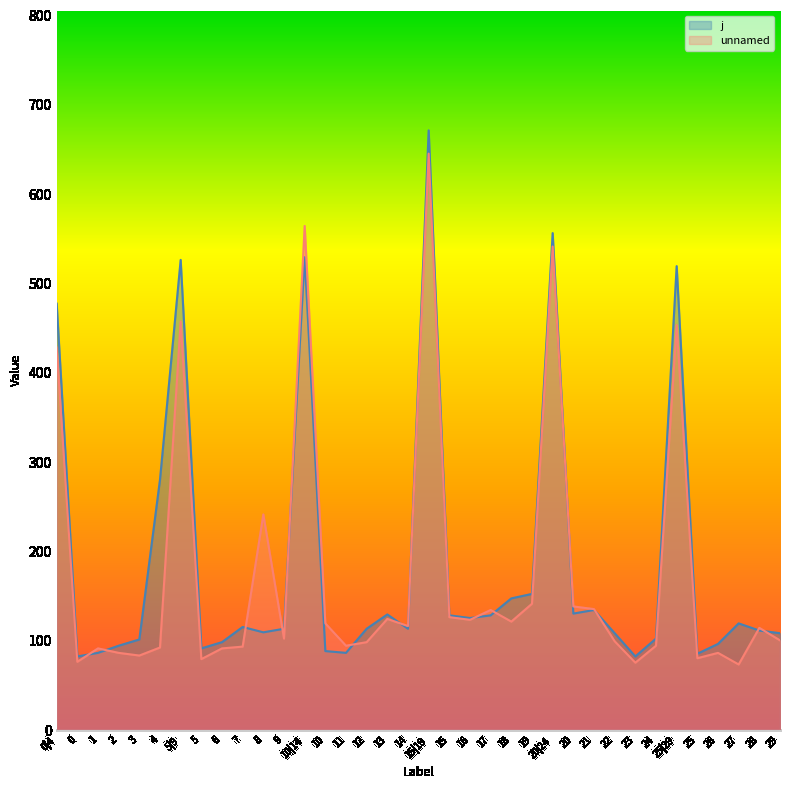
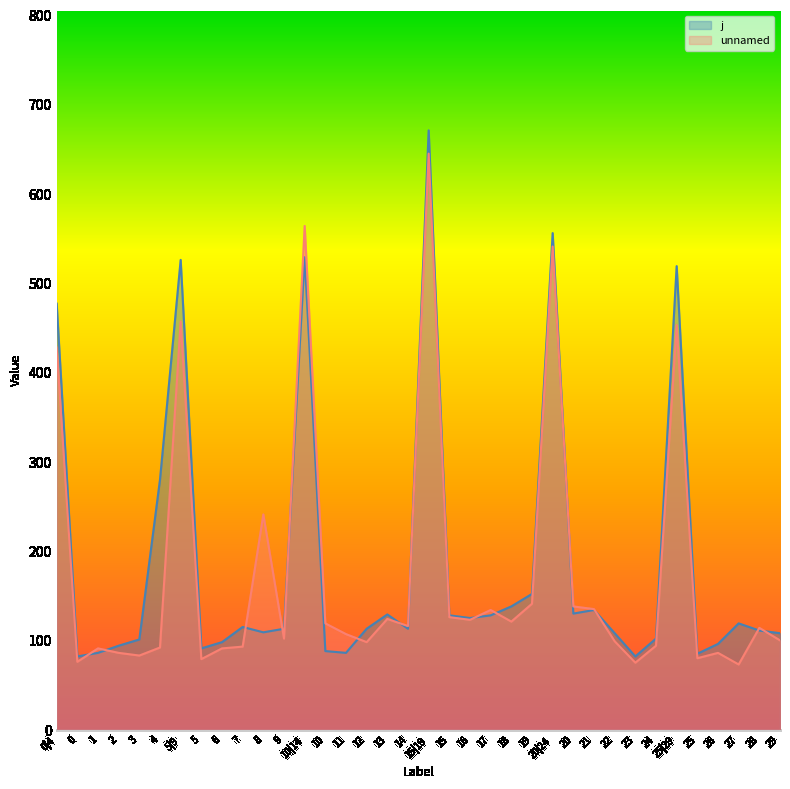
unnamed, 11: 90 -> 110
j, 18: 150 -> 140
